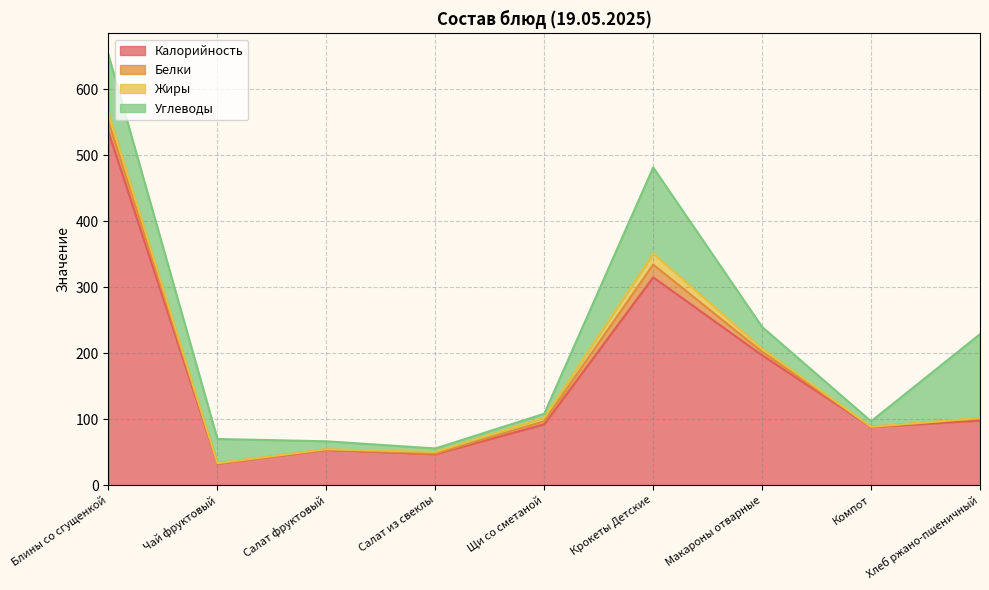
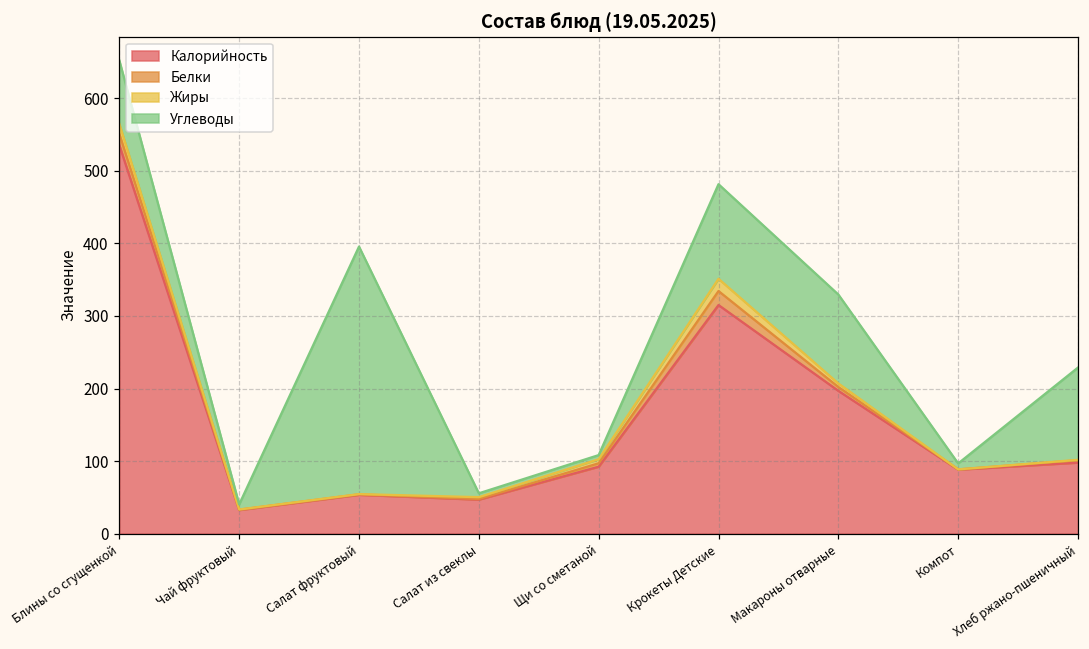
Углеводы, Чай фруктовый: 40 -> 10
Углеводы, Салат фруктовый: 10 -> 340
Углеводы, Макароны отварные: 30 -> 120
